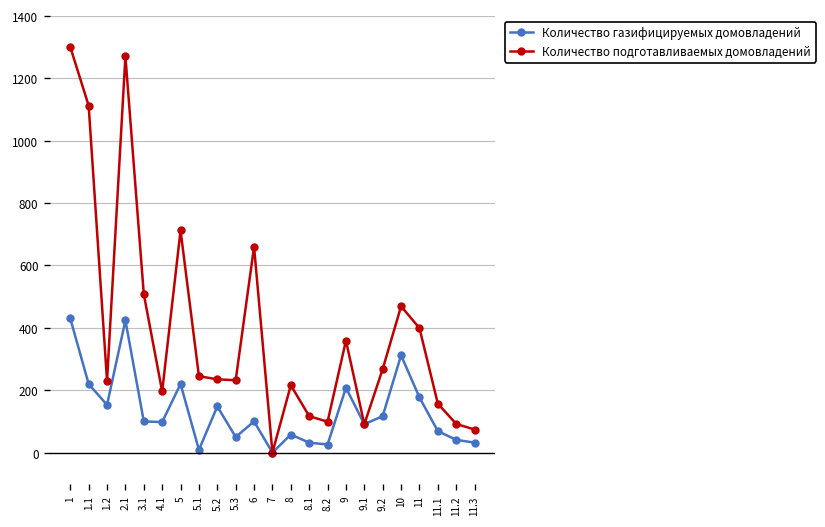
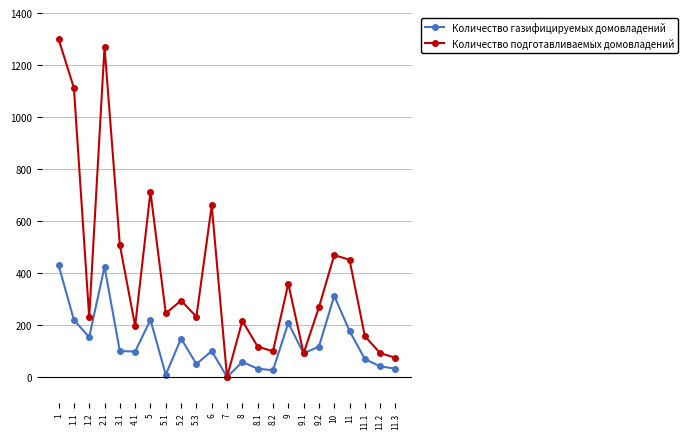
Количество подготавливаемых домовладений, 5.2: 240 -> 290
Количество подготавливаемых домовладений, 11: 400 -> 450
